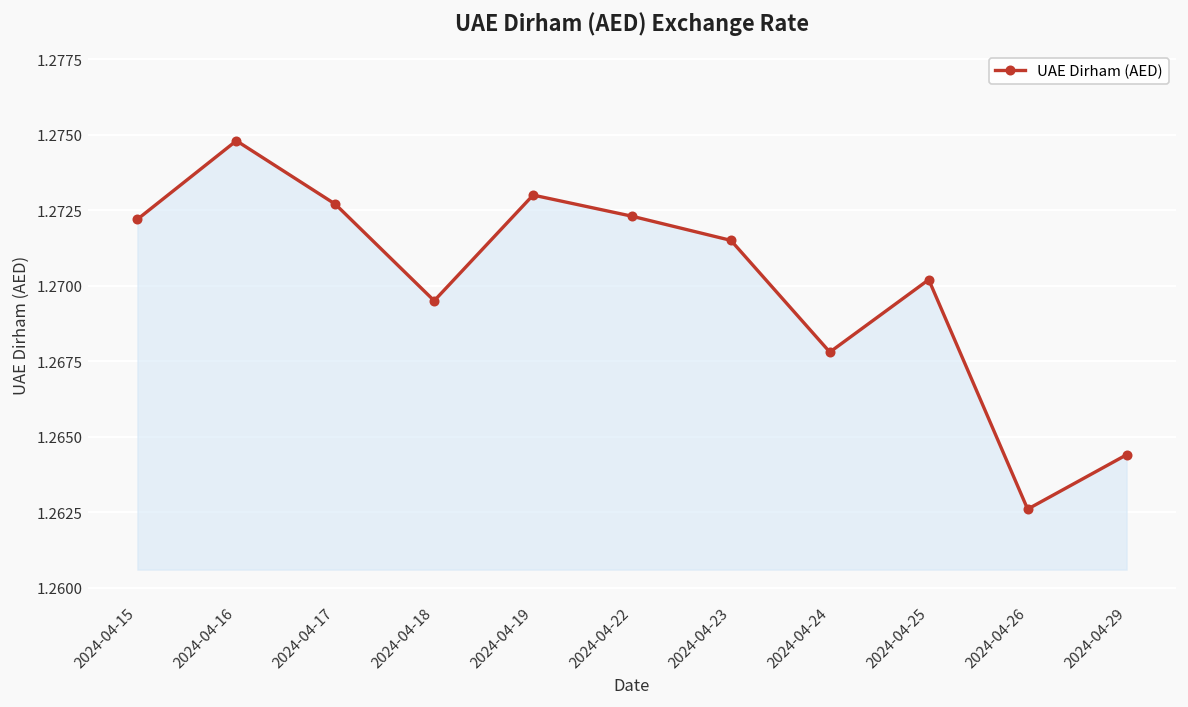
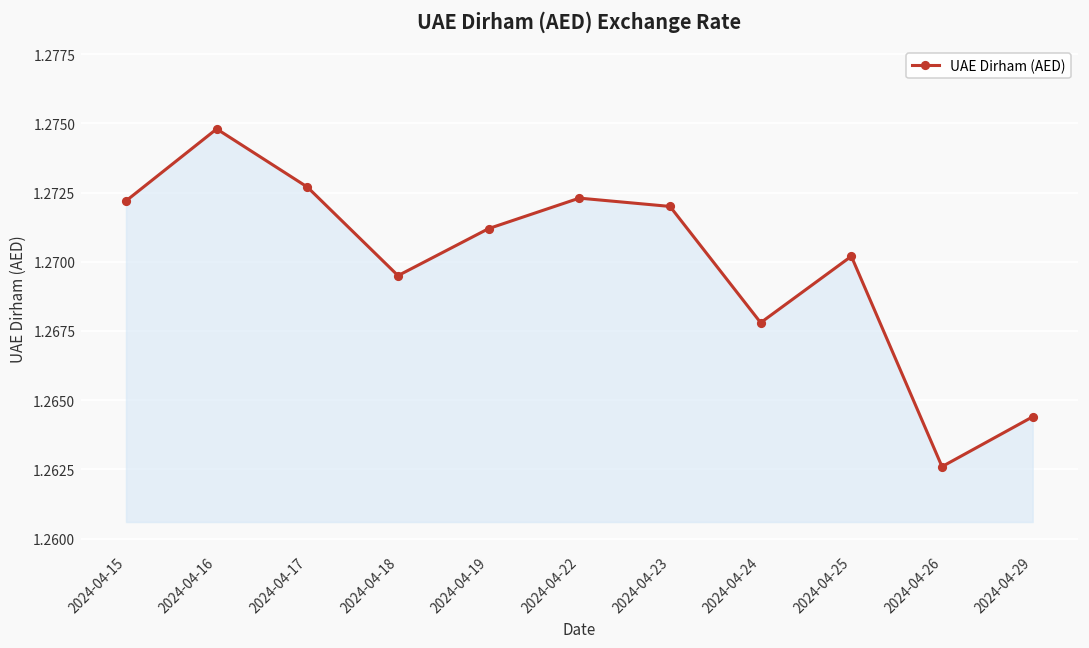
2024-04-19: 1.2730 -> 1.2712
2024-04-23: 1.2715 -> 1.2720
